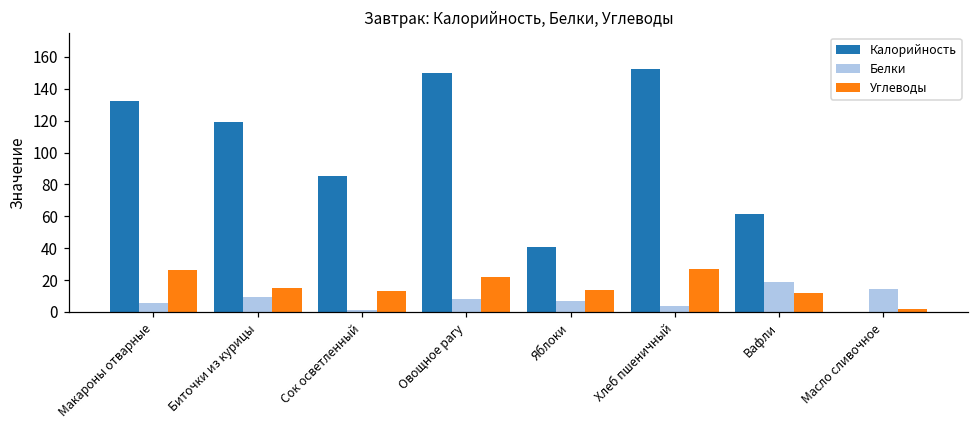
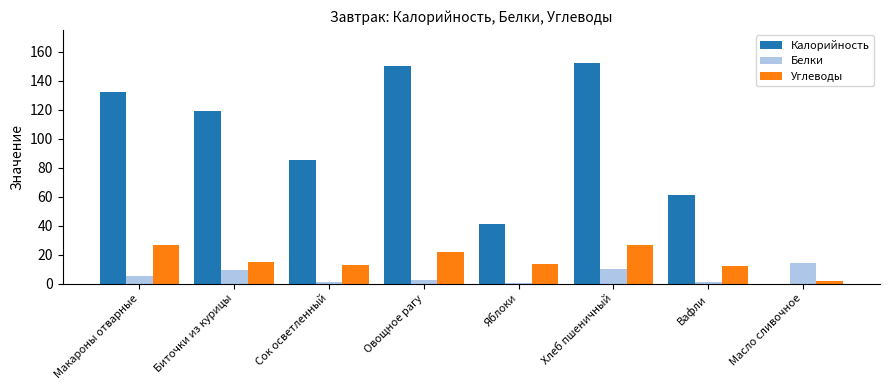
Белки, Овощное рагу: 8 -> 3
Белки, Яблоки: 7 -> 1
Белки, Хлеб пшеничный: 4 -> 10
Белки, Вафли: 19 -> 1
